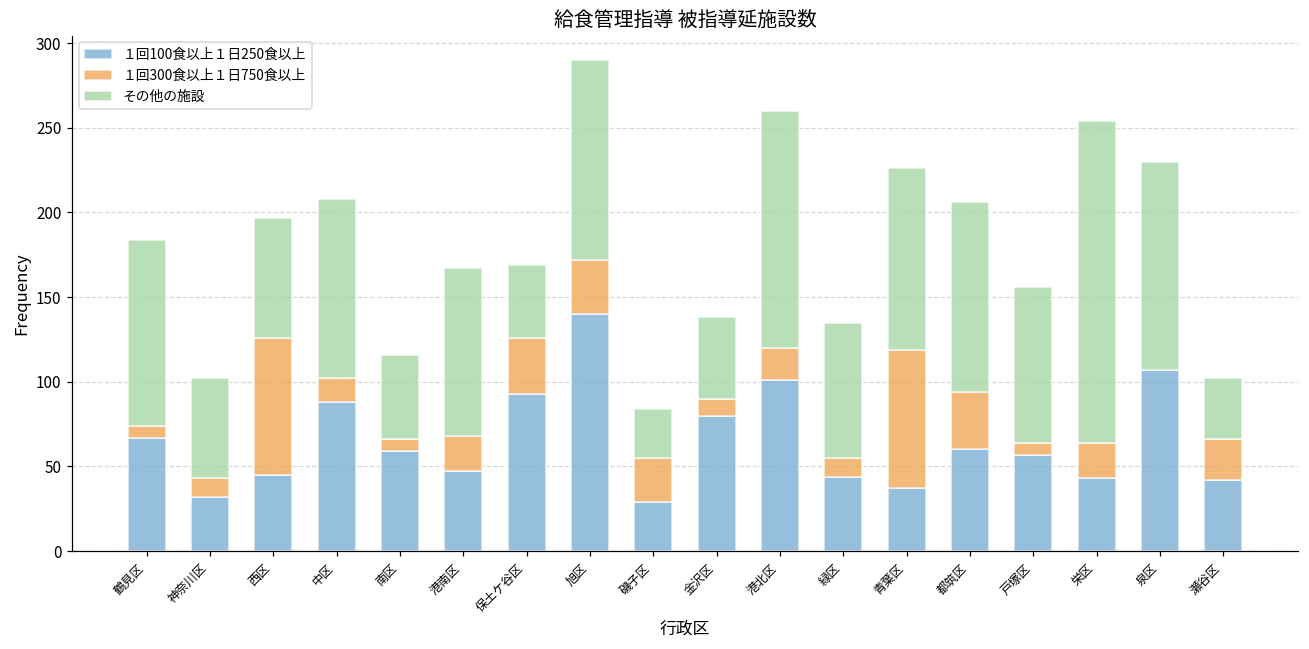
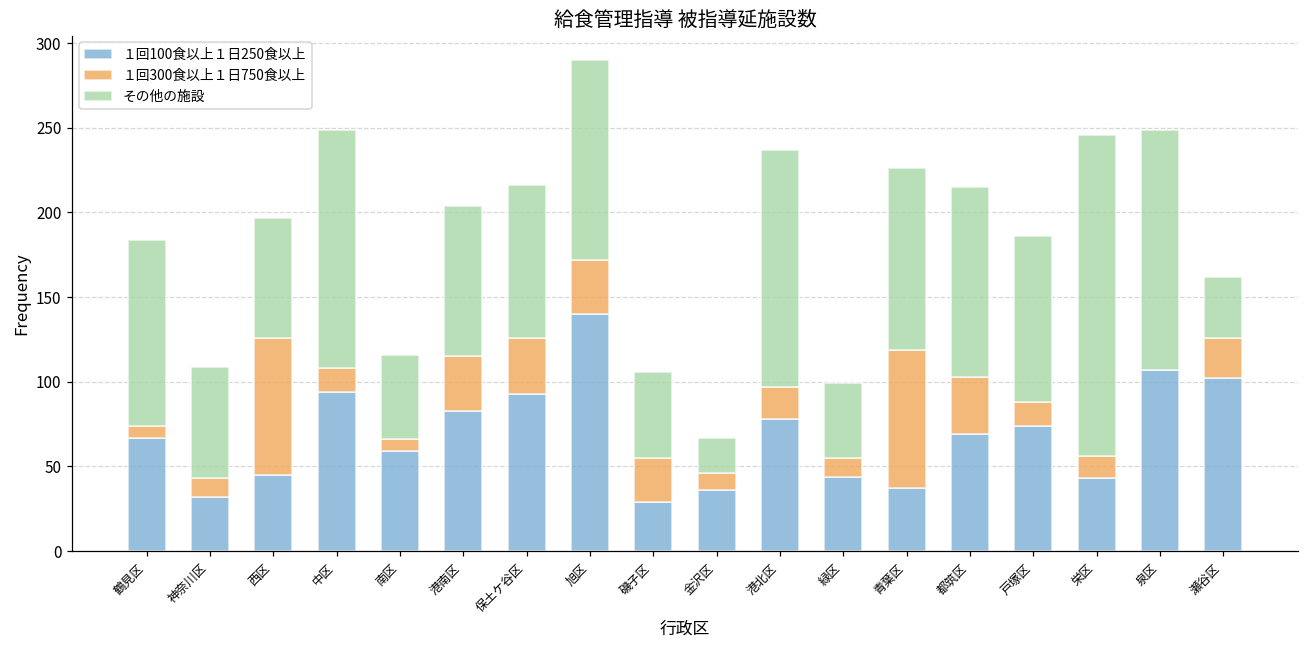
その他の施設, 神奈川区: 59 -> 66
１回100食以上１日250食以上, 中区: 88 -> 94
その他の施設, 中区: 106 -> 141
１回100食以上１日250食以上, 港南区: 47 -> 83
１回300食以上１日750食以上, 港南区: 21 -> 32
その他の施設, 港南区: 99 -> 89
その他の施設, 保土ケ谷区: 43 -> 90
その他の施設, 磯子区: 29 -> 51
１回100食以上１日250食以上, 金沢区: 80 -> 36
その他の施設, 金沢区: 48 -> 21
１回100食以上１日250食以上, 港北区: 101 -> 78
その他の施設, 緑区: 80 -> 44
１回100食以上１日250食以上, 都筑区: 60 -> 69
１回100食以上１日250食以上, 戸塚区: 57 -> 74
１回300食以上１日750食以上, 戸塚区: 7 -> 14
その他の施設, 戸塚区: 92 -> 98
１回300食以上１日750食以上, 栄区: 21 -> 13
その他の施設, 泉区: 123 -> 142
１回100食以上１日250食以上, 瀬谷区: 42 -> 102
